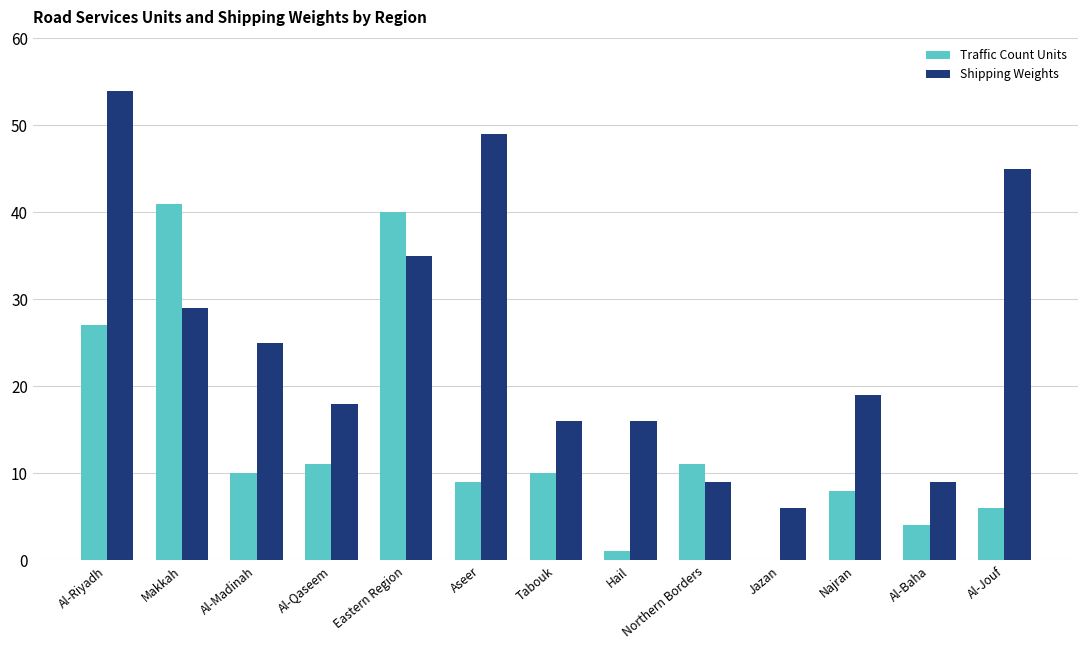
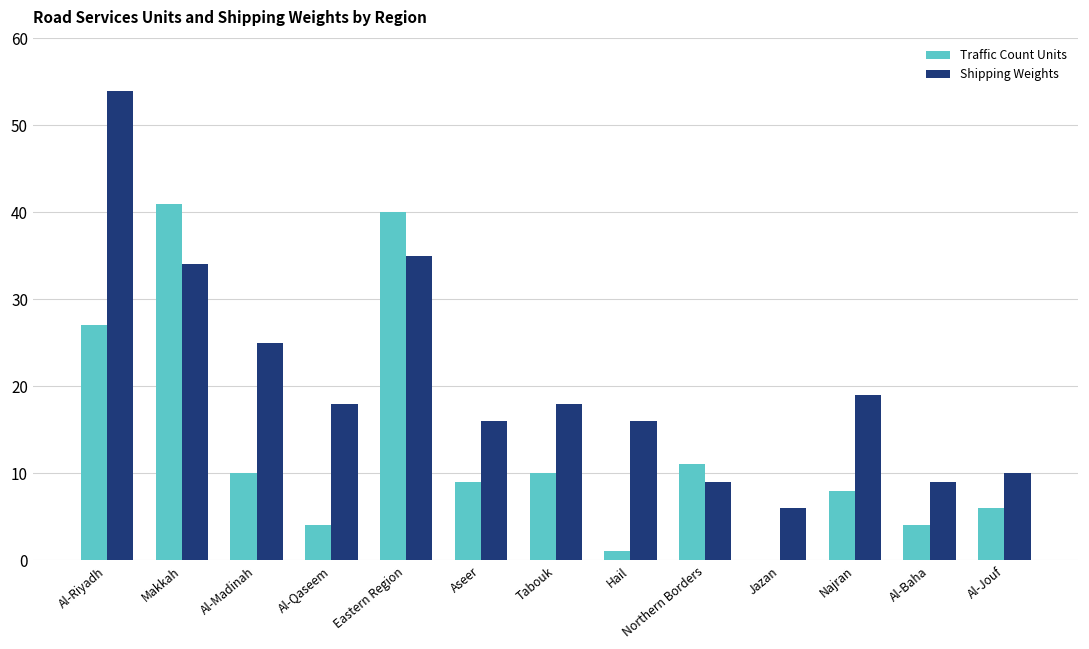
Shipping Weights, Makkah: 29 -> 34
Traffic Count Units, Al-Qaseem: 11 -> 4
Shipping Weights, Aseer: 49 -> 16
Shipping Weights, Tabouk: 16 -> 18
Shipping Weights, Al-Jouf: 45 -> 10
